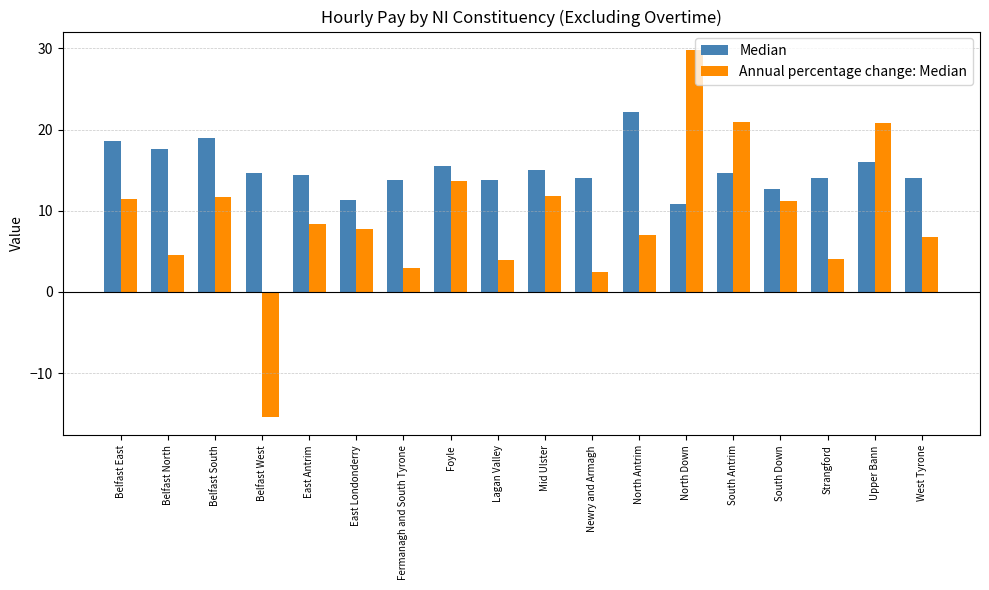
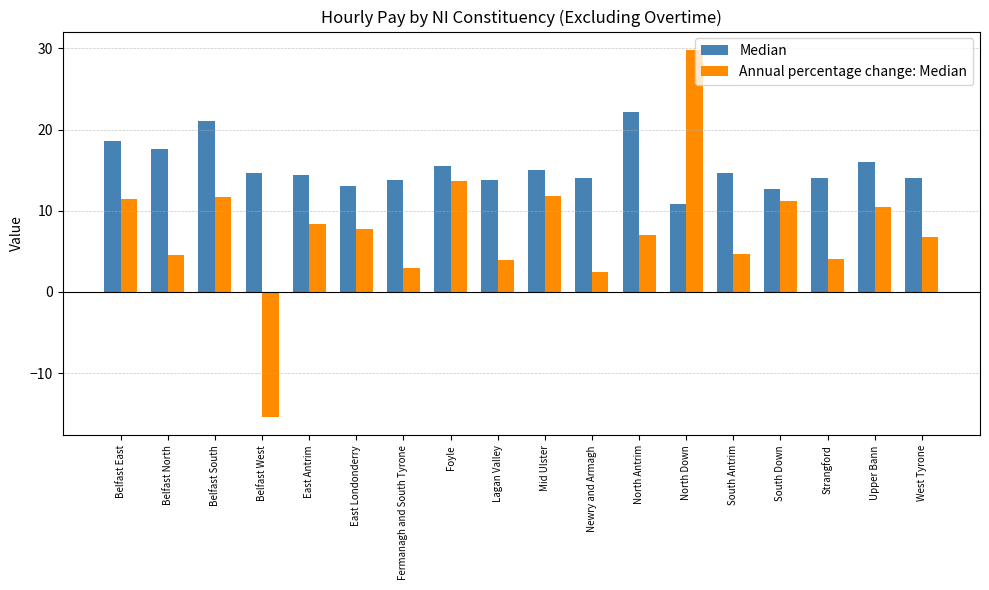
Median, Belfast South: 19 -> 21
Median, East Londonderry: 11 -> 13
Annual percentage change: Median, South Antrim: 21 -> 5
Annual percentage change: Median, Upper Bann: 21 -> 10
